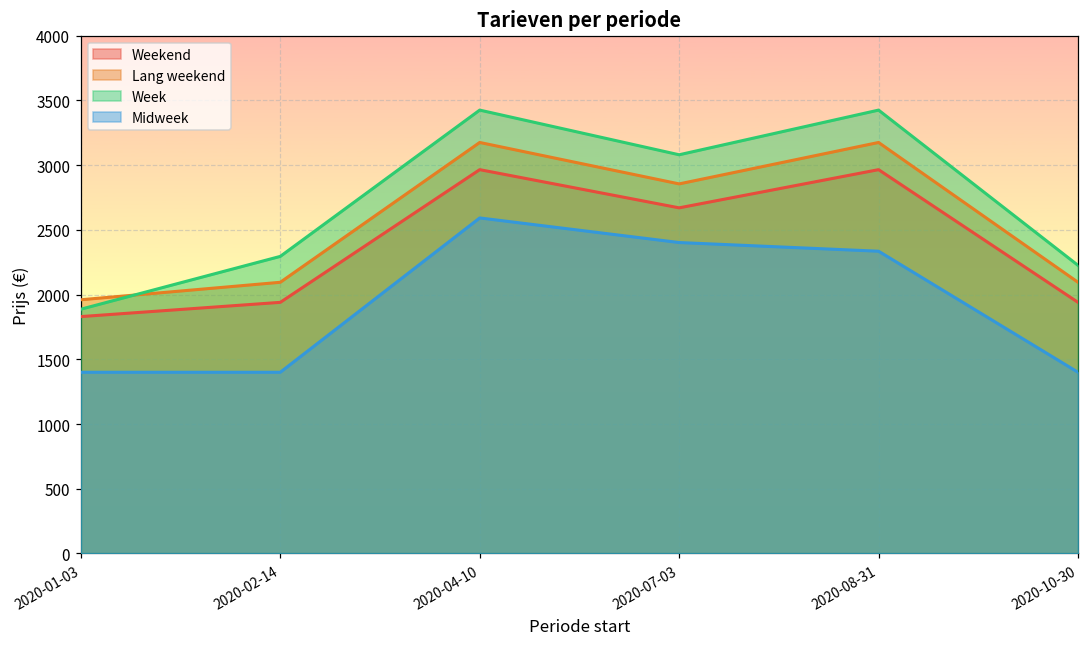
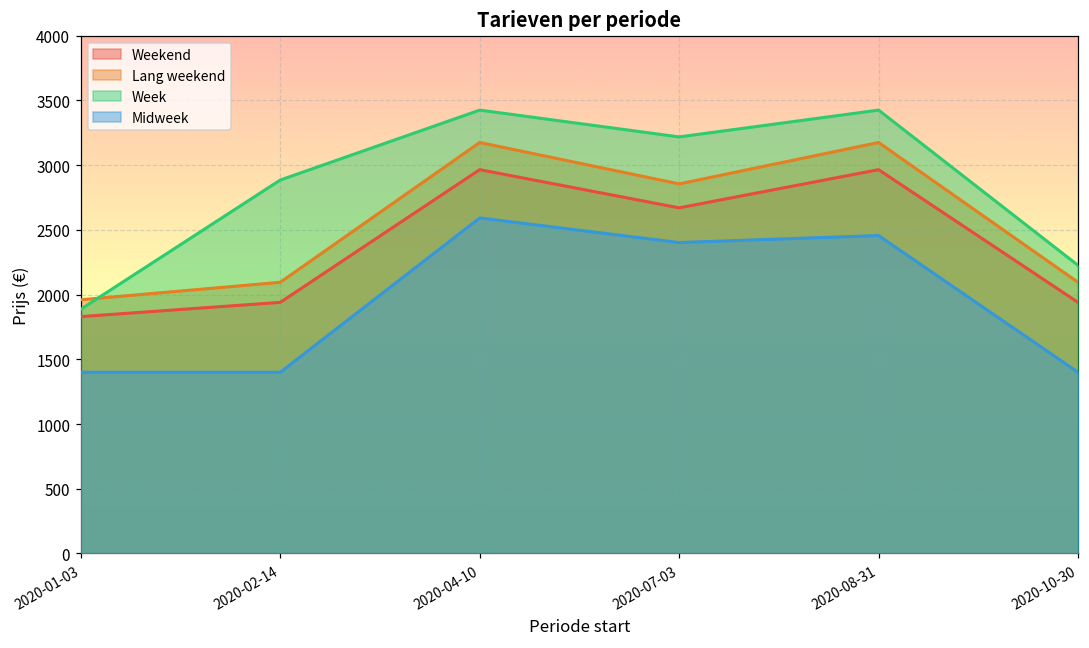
Week, 2020-02-14: 2300 -> 2890
Week, 2020-07-03: 3080 -> 3220
Midweek, 2020-08-31: 2340 -> 2460
